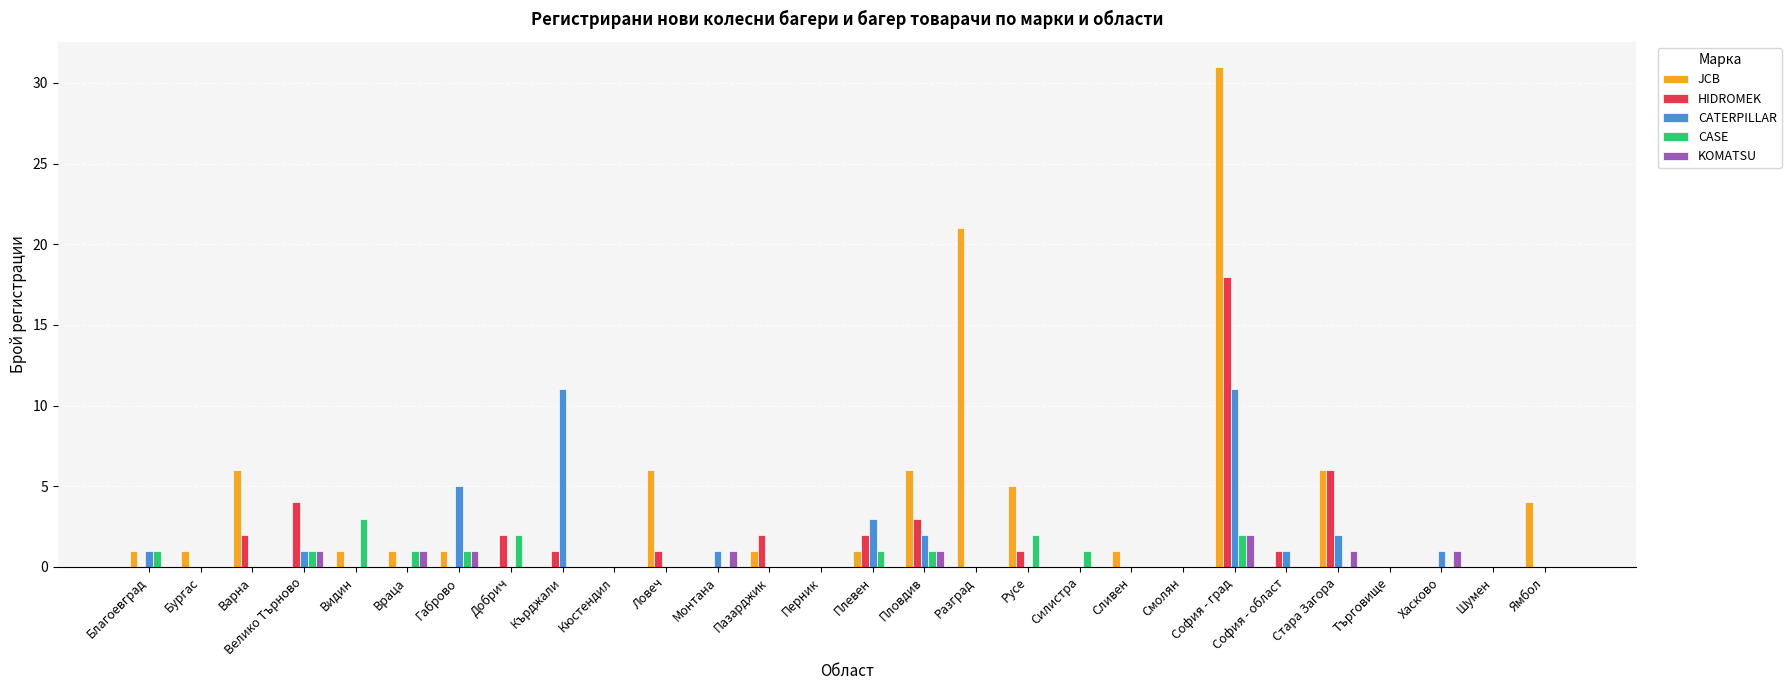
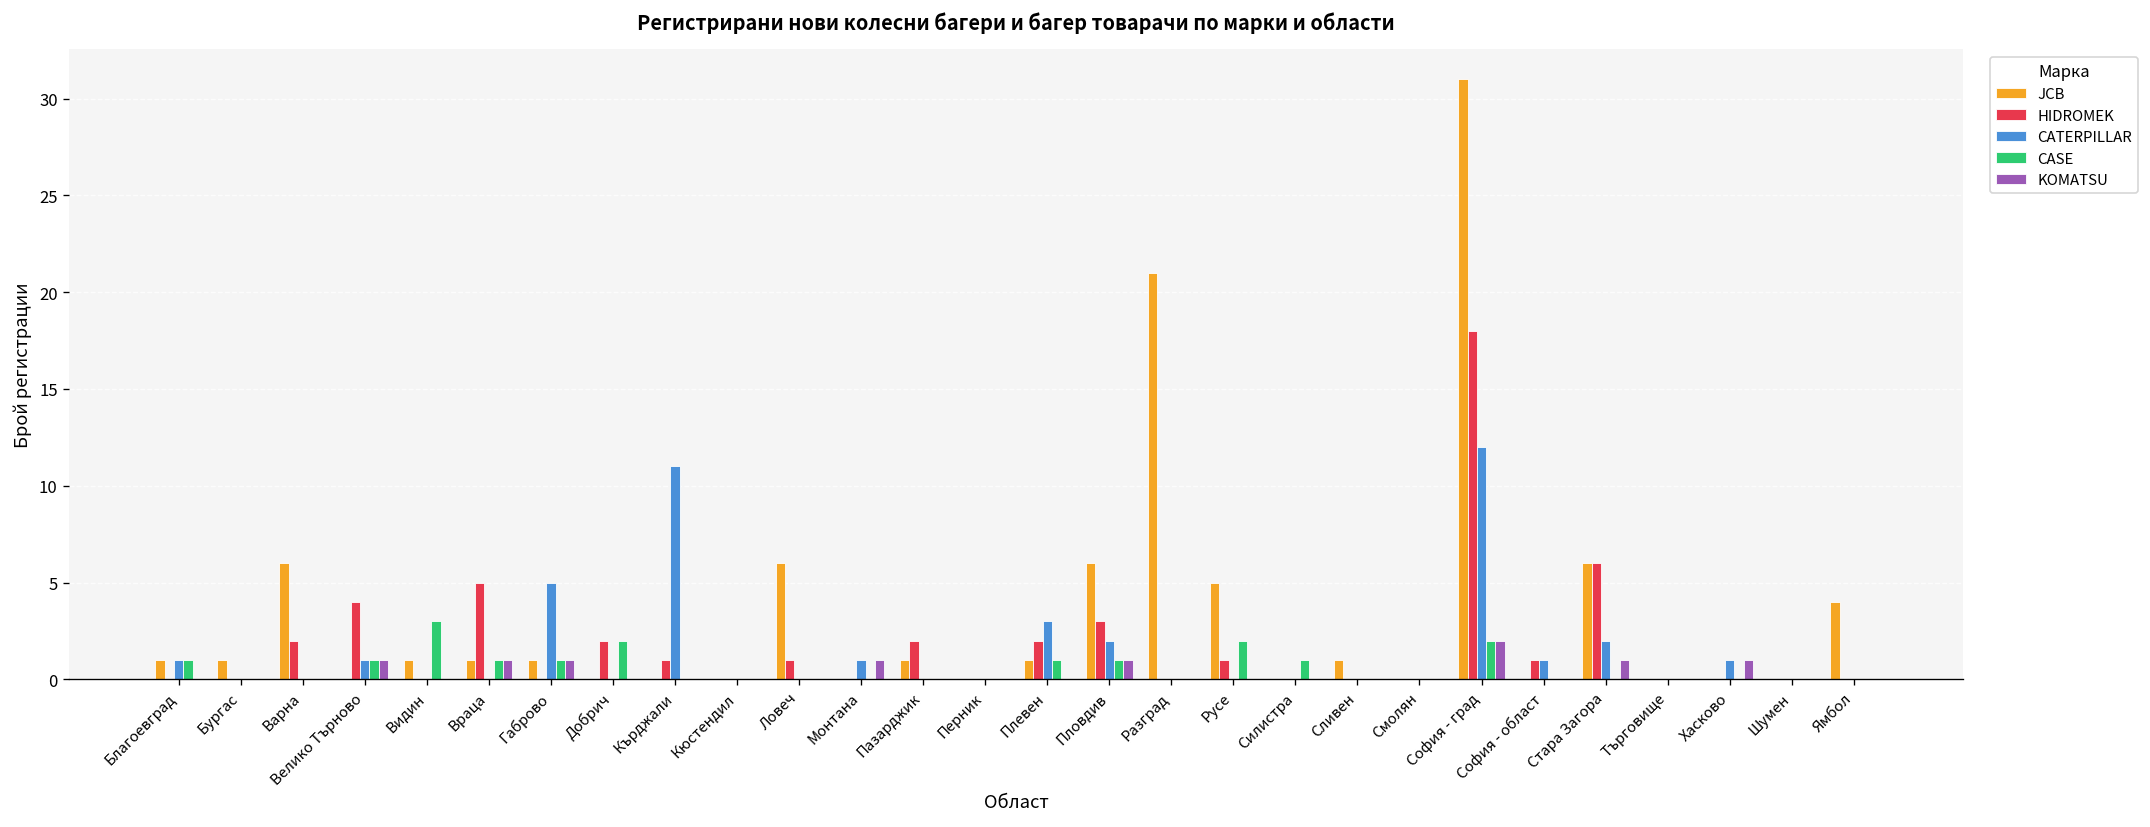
HIDROMEK, Враца: 0 -> 5
CATERPILLAR, София - град: 11 -> 12
